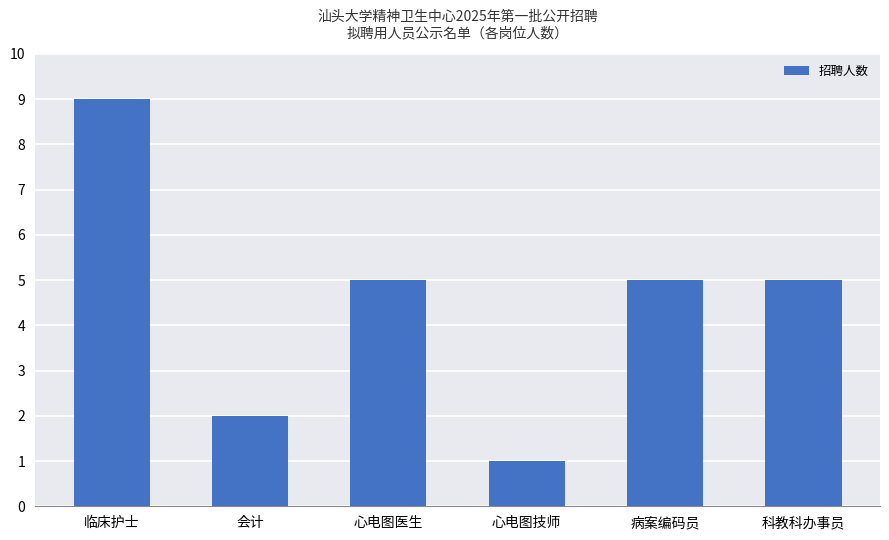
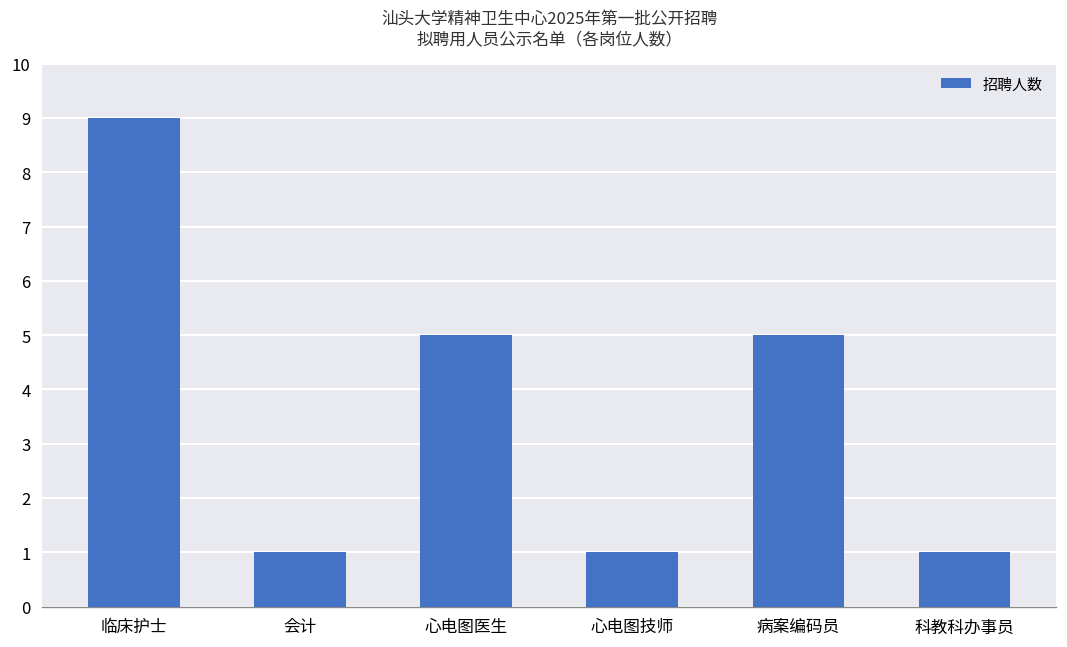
会计: 2 -> 1
科教科办事员: 5 -> 1
